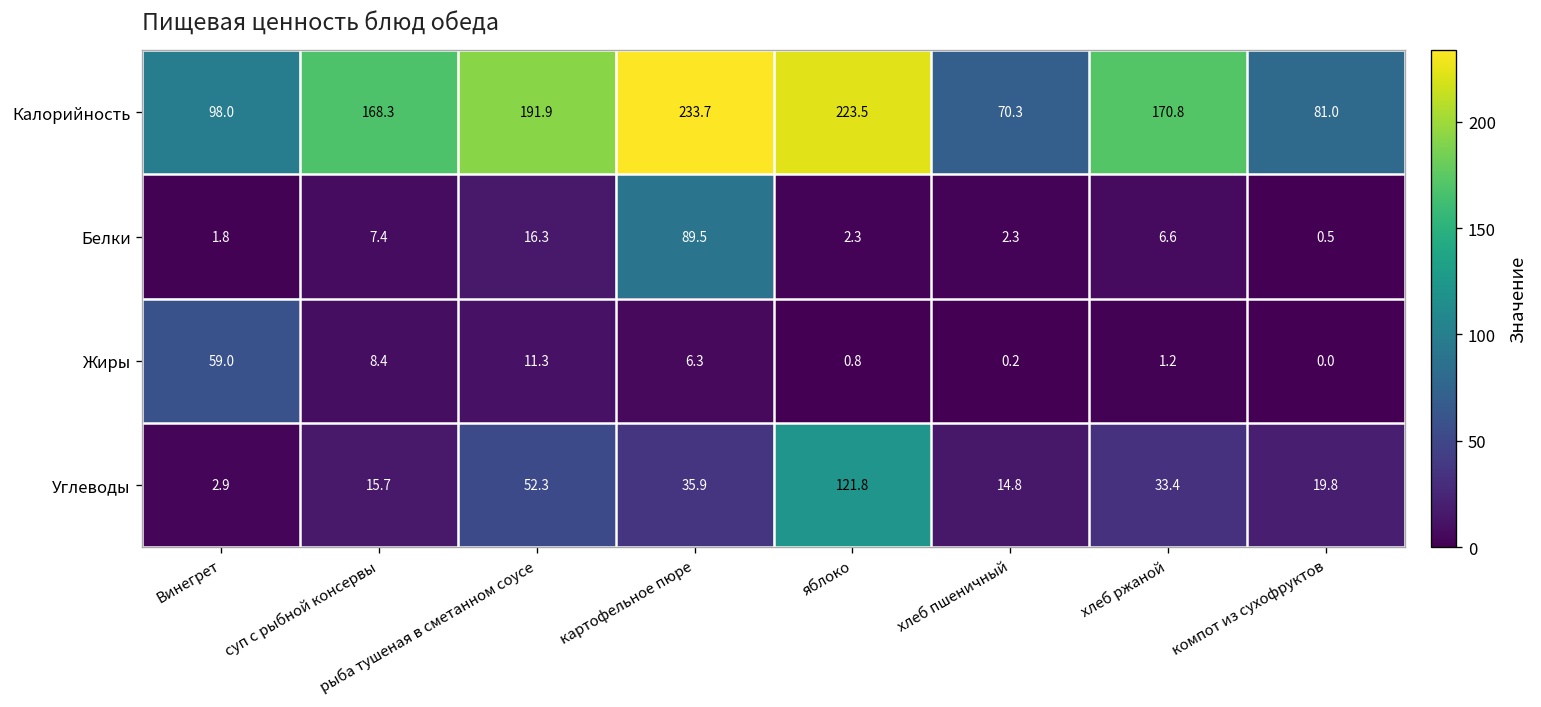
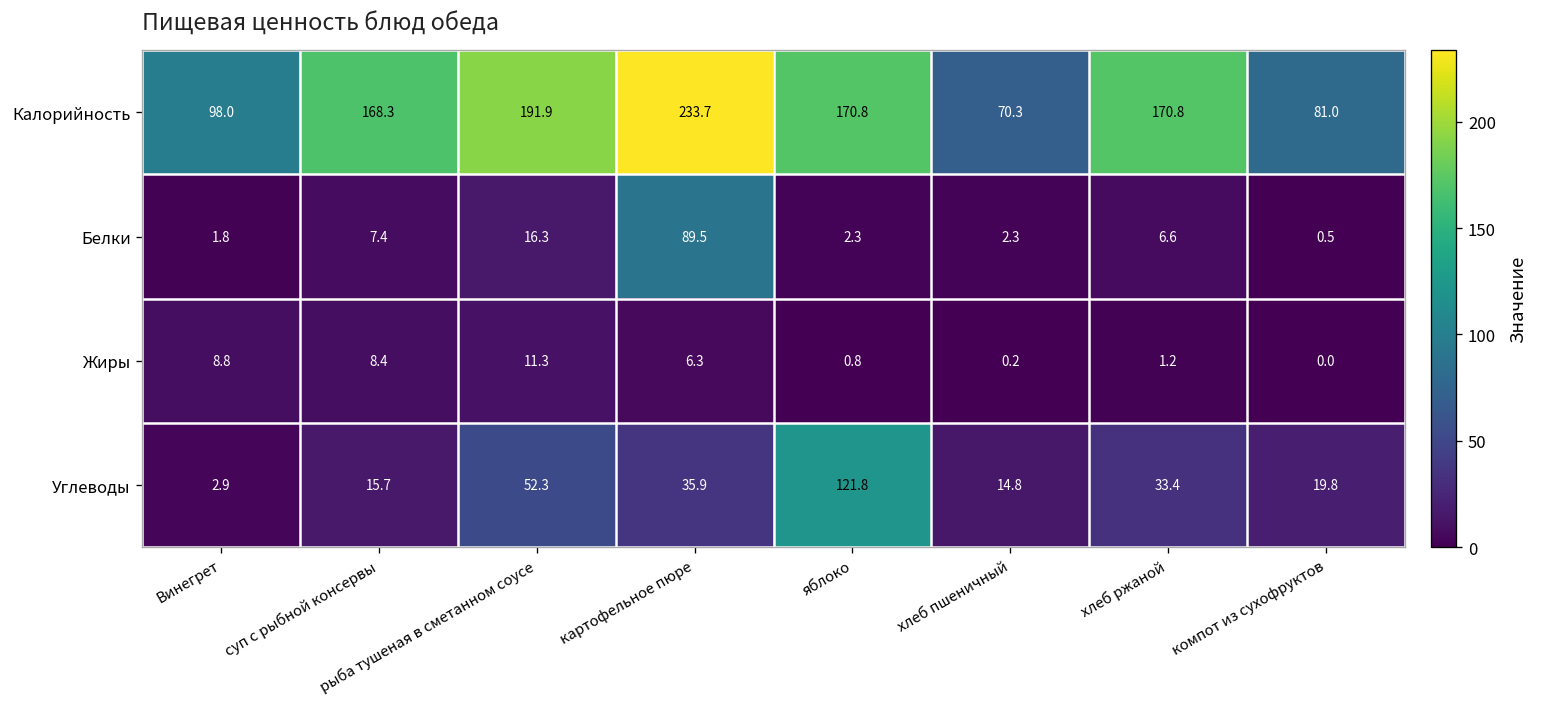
Калорийность, яблоко: 223.5 -> 170.8
Жиры, Винегрет: 59.0 -> 8.8
